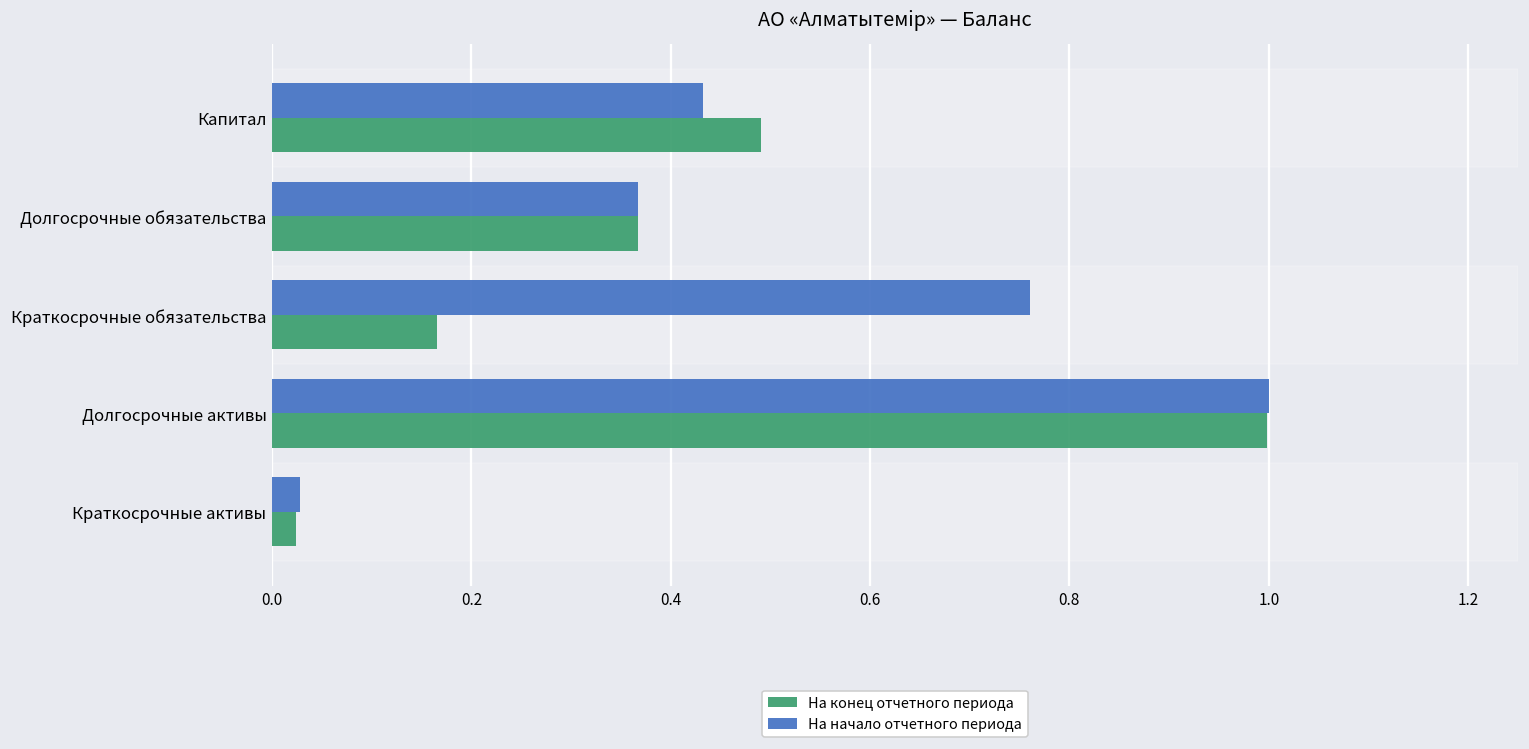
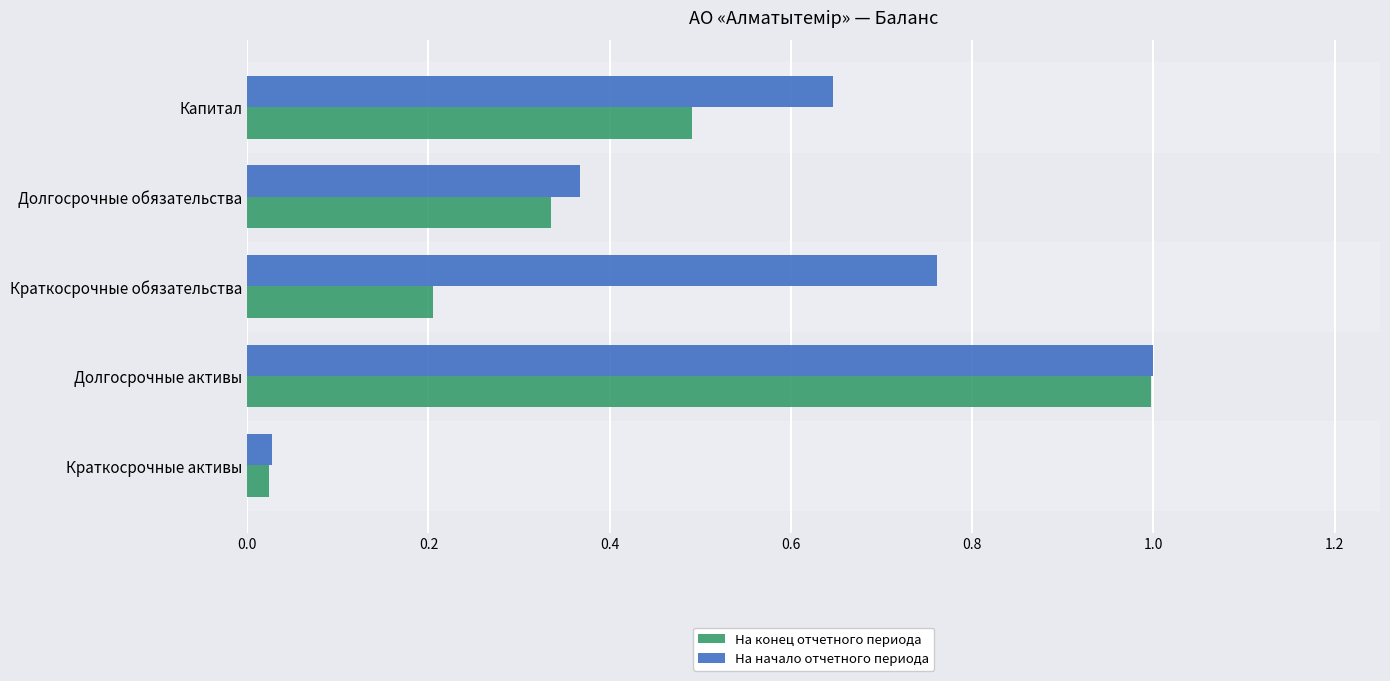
На начало отчетного периода, Капитал: 0.43 -> 0.65
На конец отчетного периода, Долгосрочные обязательства: 0.37 -> 0.34
На конец отчетного периода, Краткосрочные обязательства: 0.17 -> 0.21
